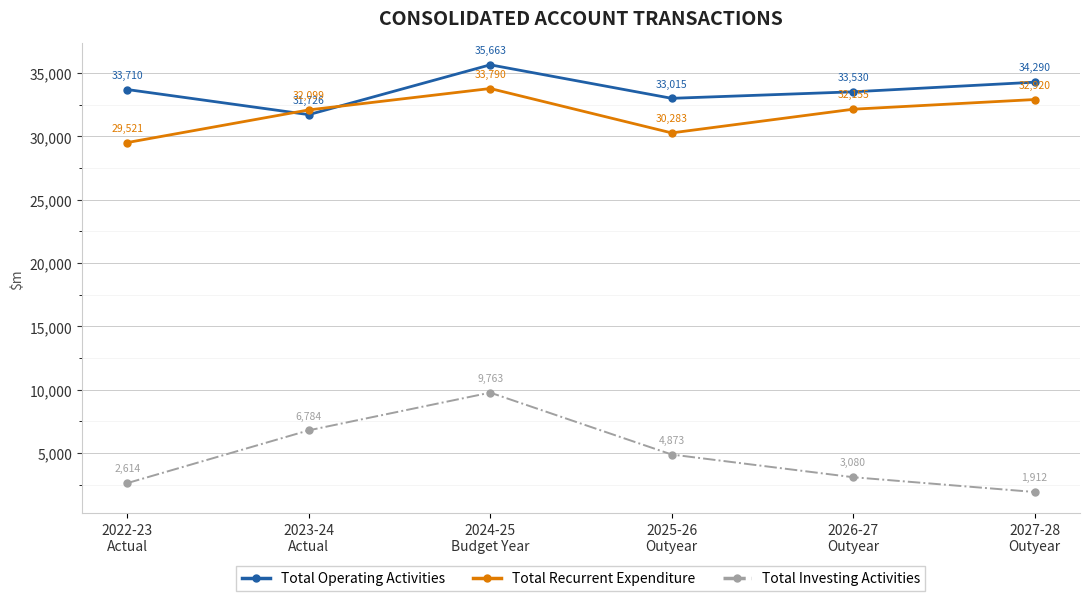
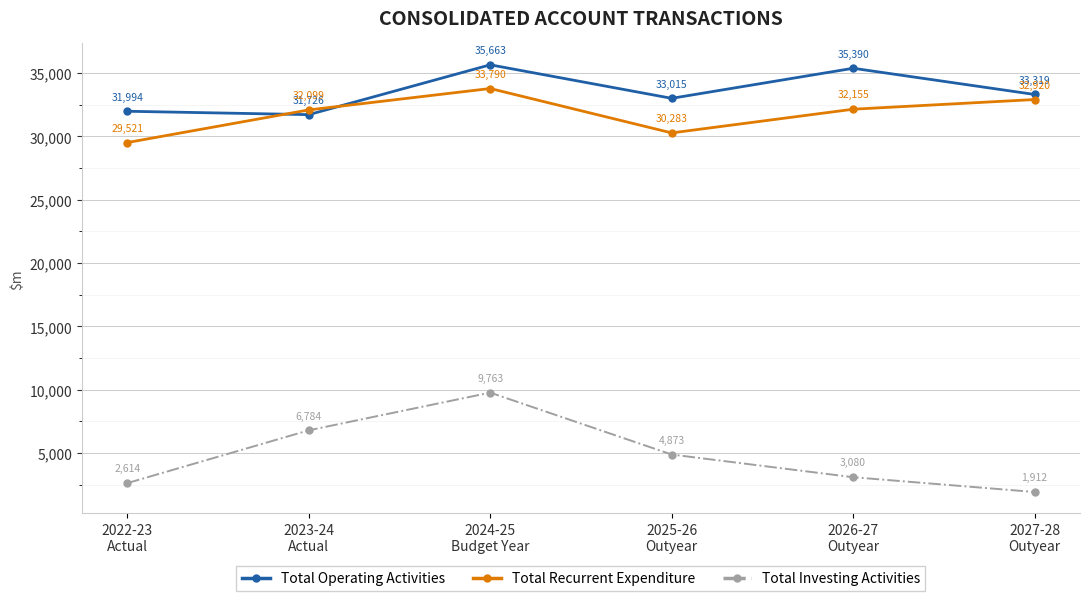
Total Operating Activities, 2022-23 Actual: 33,710 -> 31,994
Total Operating Activities, 2026-27 Outyear: 33,530 -> 35,390
Total Operating Activities, 2027-28 Outyear: 34,290 -> 33,319
